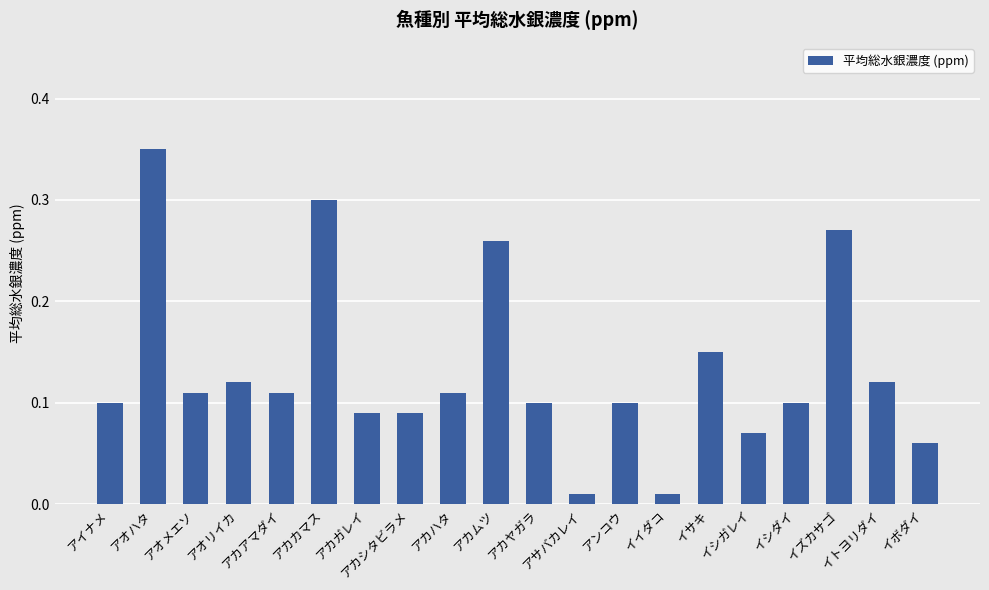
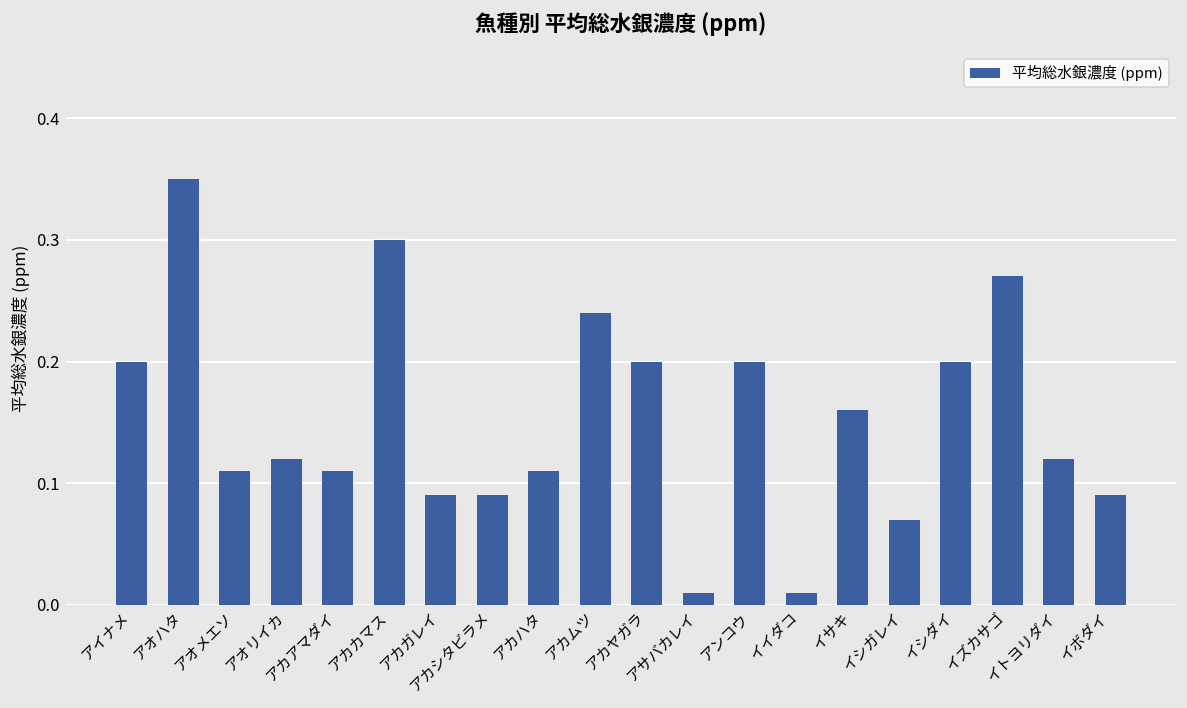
アイナメ: 0.1 -> 0.2
アカムツ: 0.26 -> 0.24
アカヤガラ: 0.1 -> 0.2
アンコウ: 0.1 -> 0.2
イサキ: 0.15 -> 0.16
イシダイ: 0.1 -> 0.2
イボダイ: 0.06 -> 0.09
